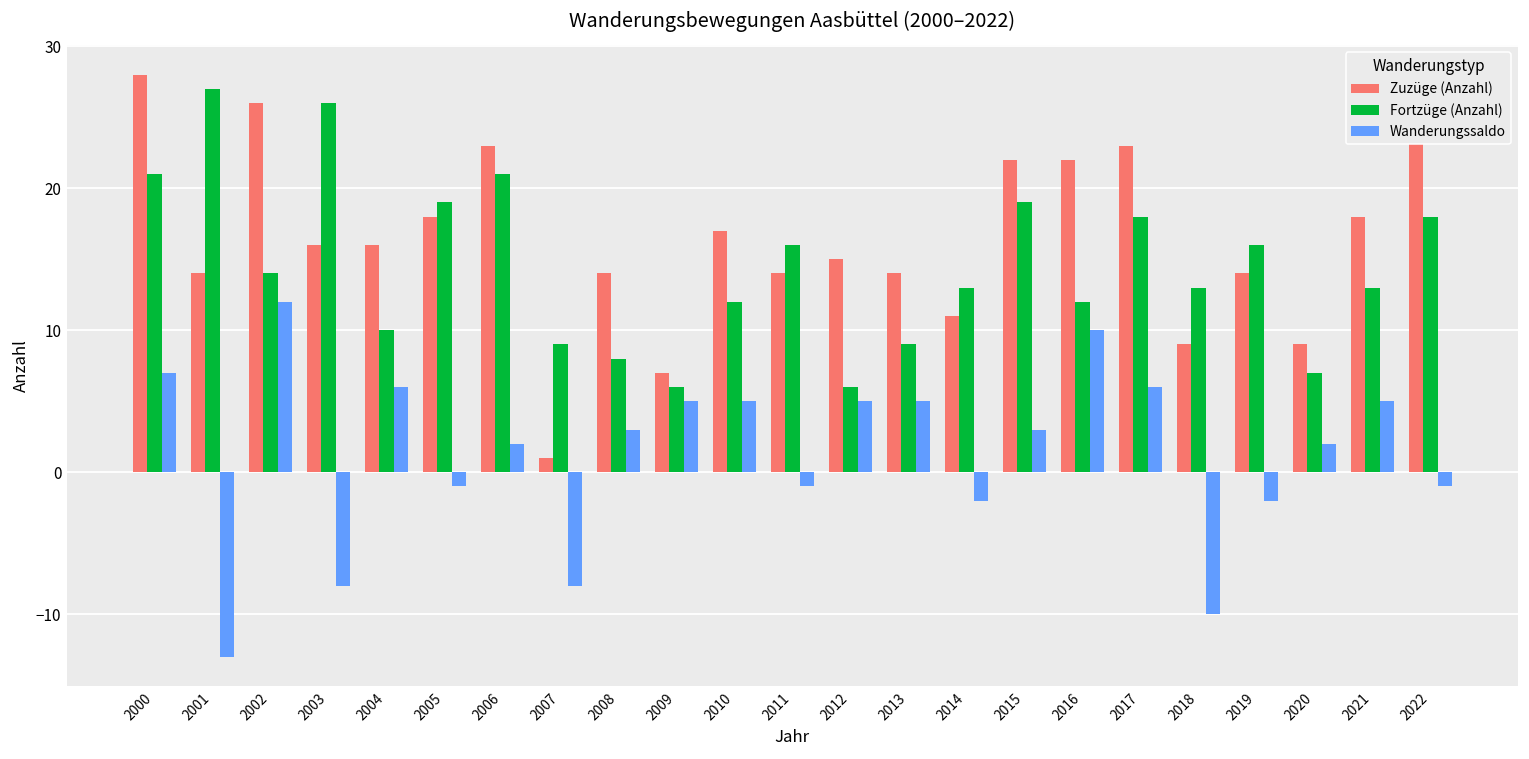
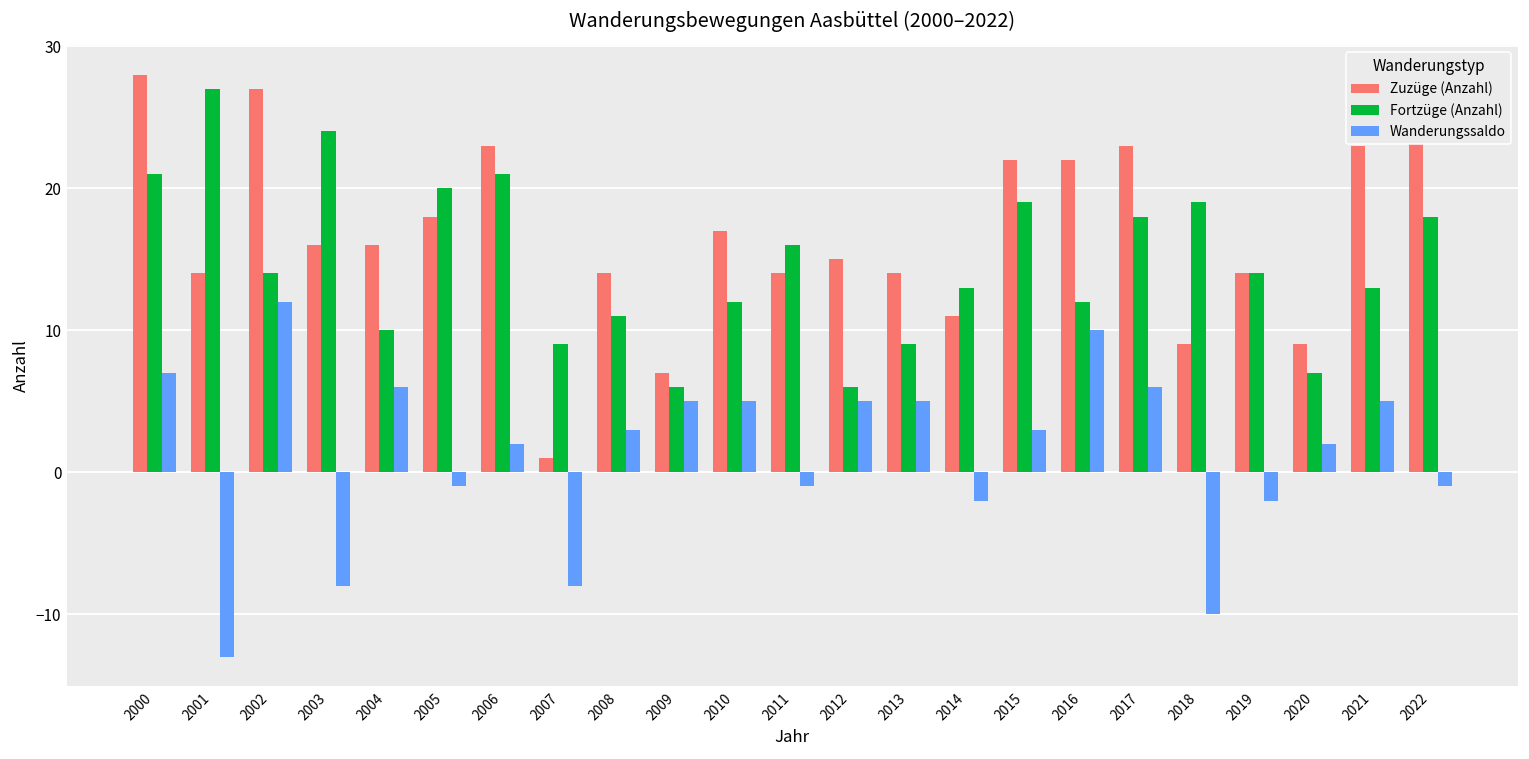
Zuzüge (Anzahl), 2002: 26 -> 27
Fortzüge (Anzahl), 2003: 26 -> 24
Fortzüge (Anzahl), 2005: 19 -> 20
Fortzüge (Anzahl), 2008: 8 -> 11
Fortzüge (Anzahl), 2018: 13 -> 19
Fortzüge (Anzahl), 2019: 16 -> 14
Zuzüge (Anzahl), 2021: 18 -> 23
